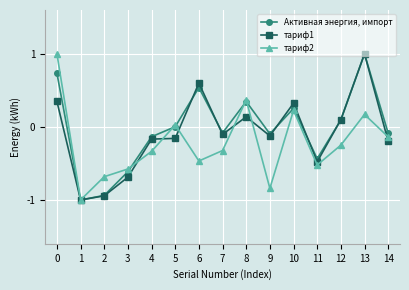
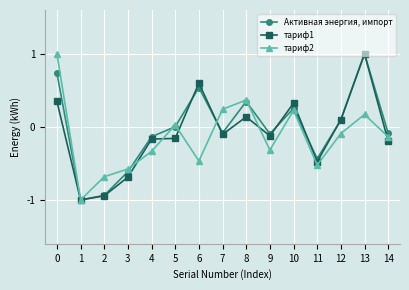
тариф2, 7: -0.3 -> 0.2
тариф2, 9: -0.8 -> -0.3
тариф2, 12: -0.2 -> -0.1
